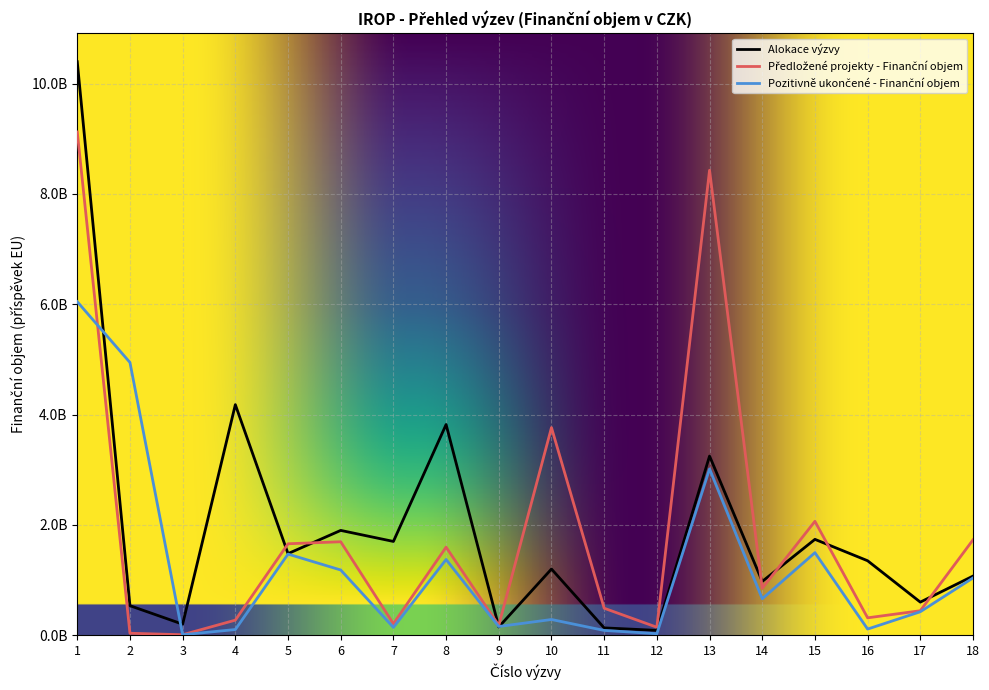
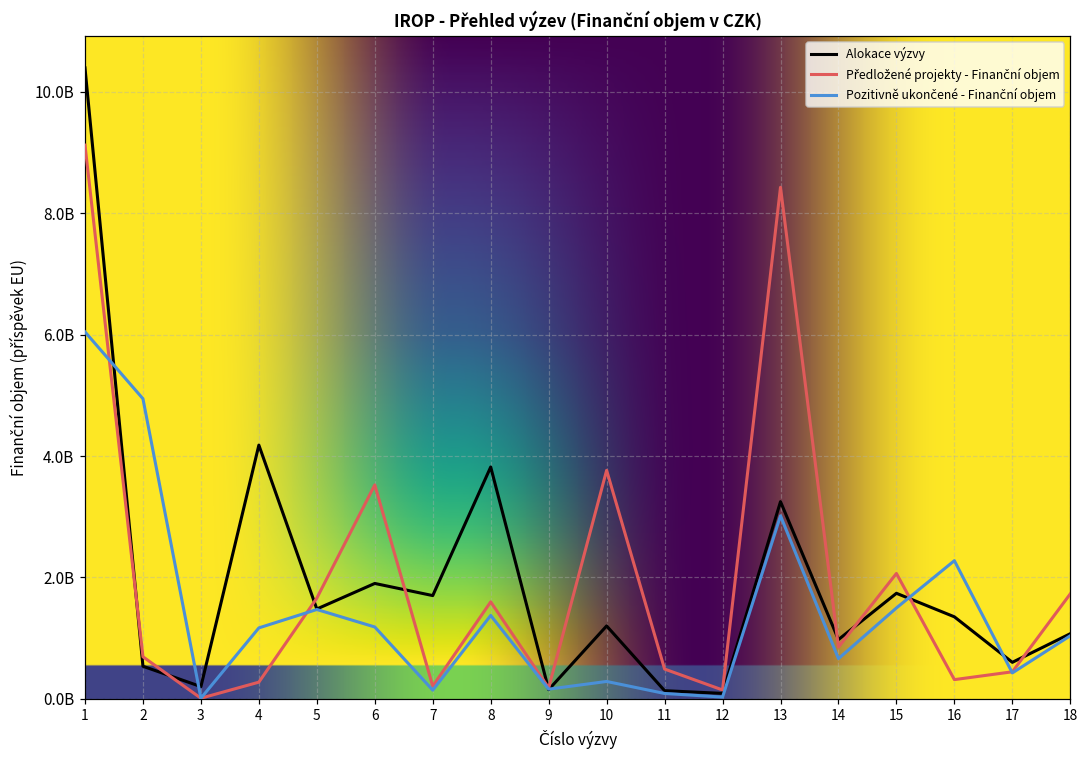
Předložené projekty - Finanční objem, 2: 0 -> 700000000
Pozitivně ukončené - Finanční objem, 4: 100000000 -> 1200000000
Předložené projekty - Finanční objem, 6: 1700000000 -> 3500000000
Pozitivně ukončené - Finanční objem, 16: 100000000 -> 2300000000
